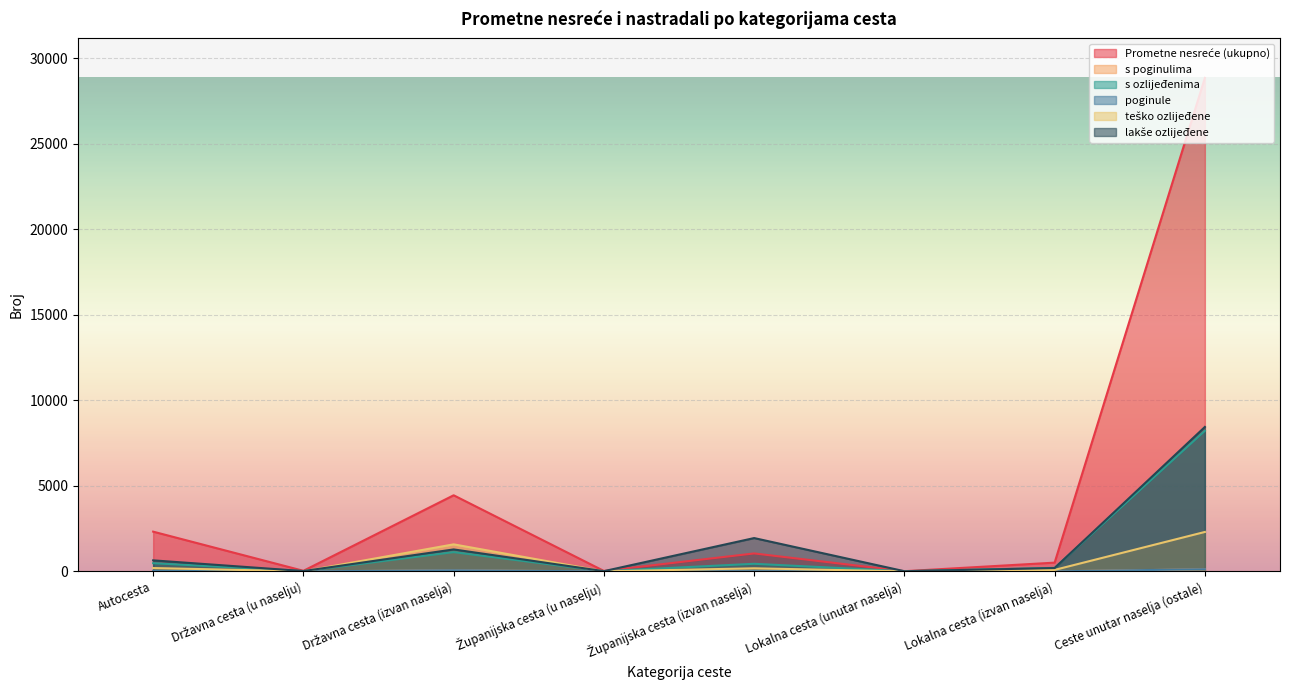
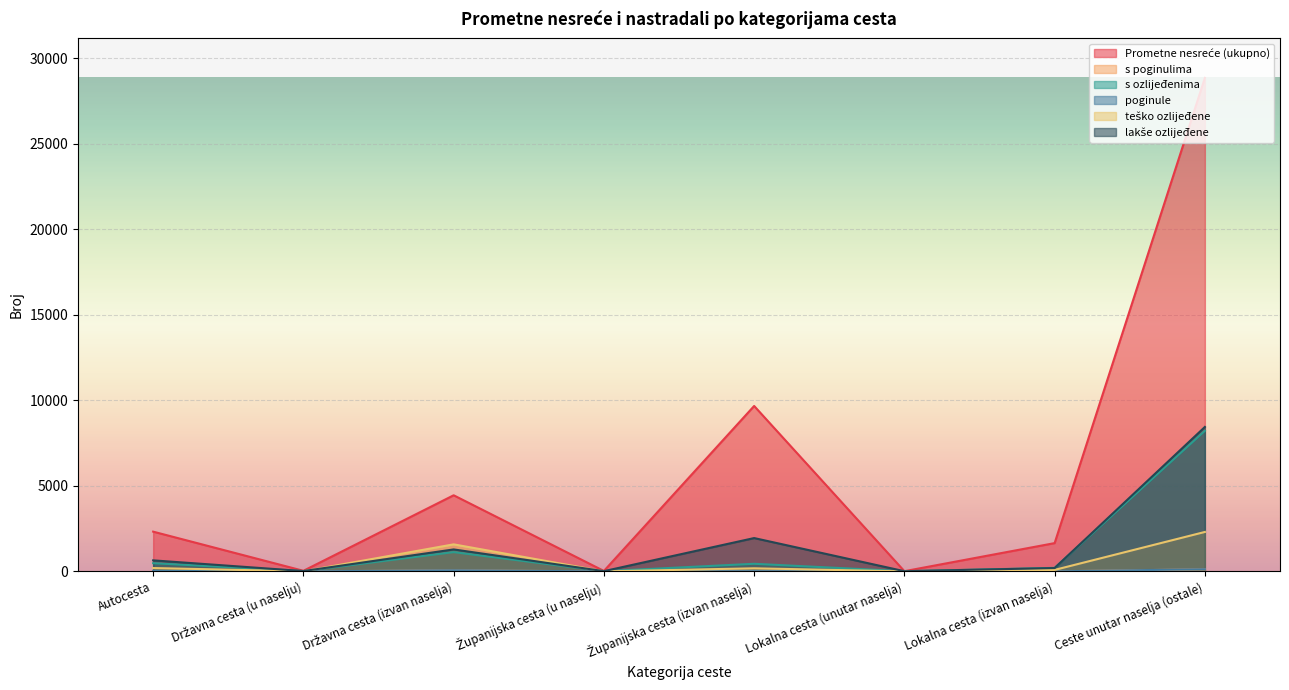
Prometne nesreće (ukupno), Županijska cesta (izvan naselja): 1100 -> 9700
Prometne nesreće (ukupno), Lokalna cesta (izvan naselja): 500 -> 1700
